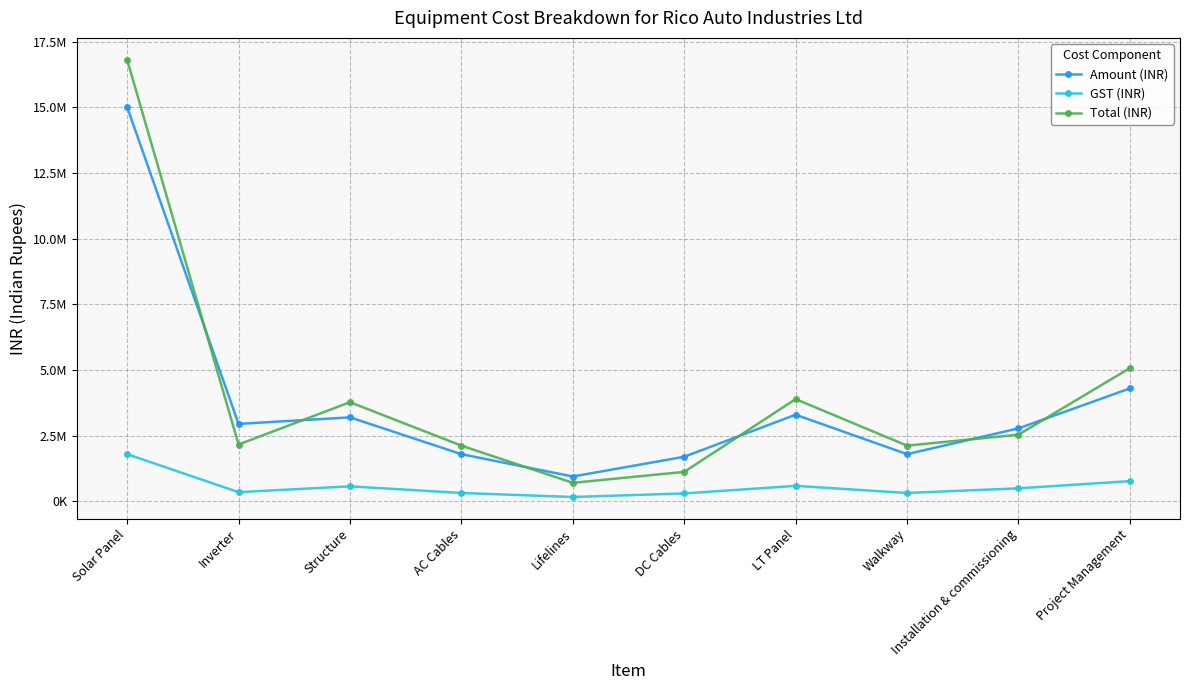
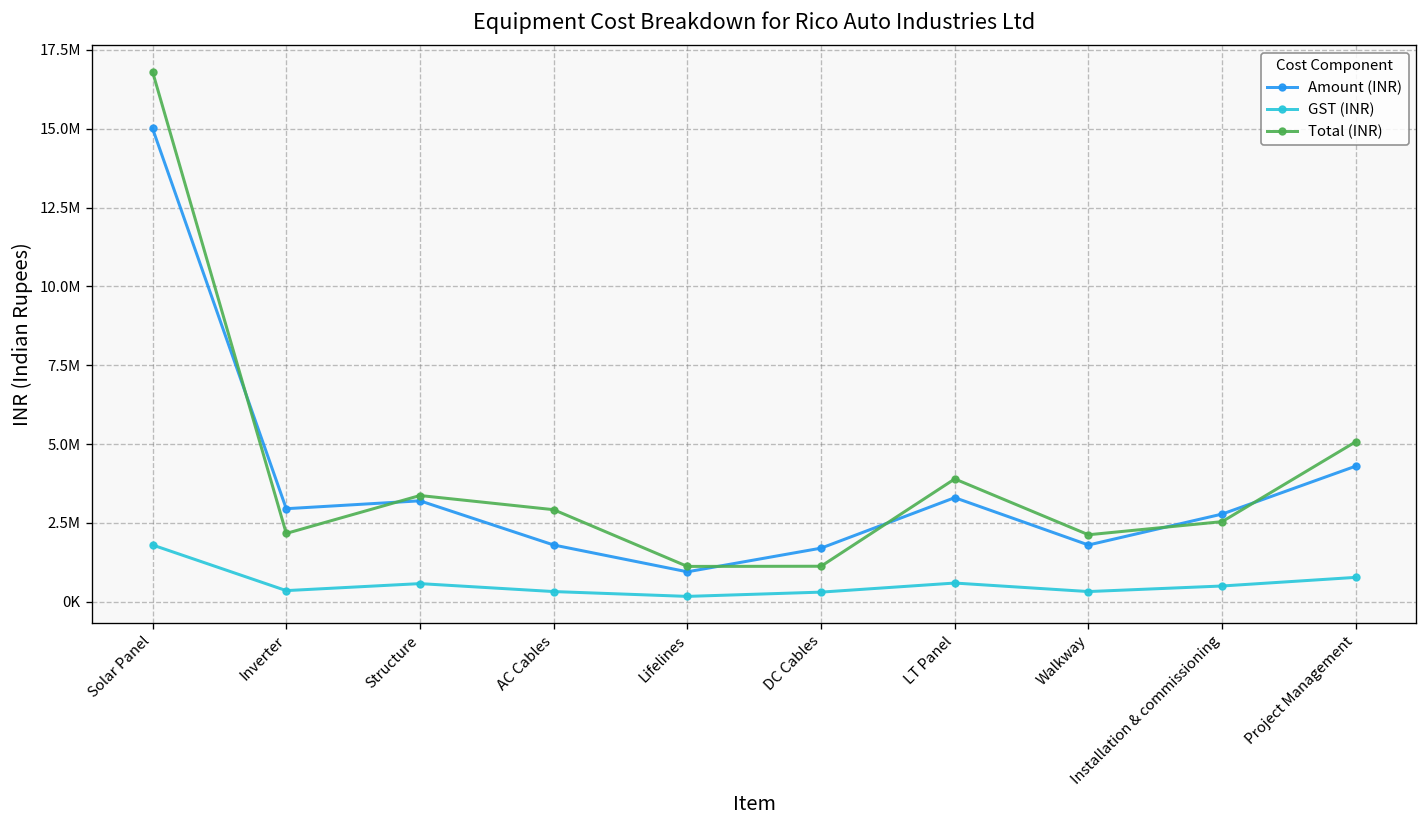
Total (INR), Structure: 3800000 -> 3400000
Total (INR), AC Cables: 2100000 -> 2900000
Total (INR), Lifelines: 700000 -> 1100000
